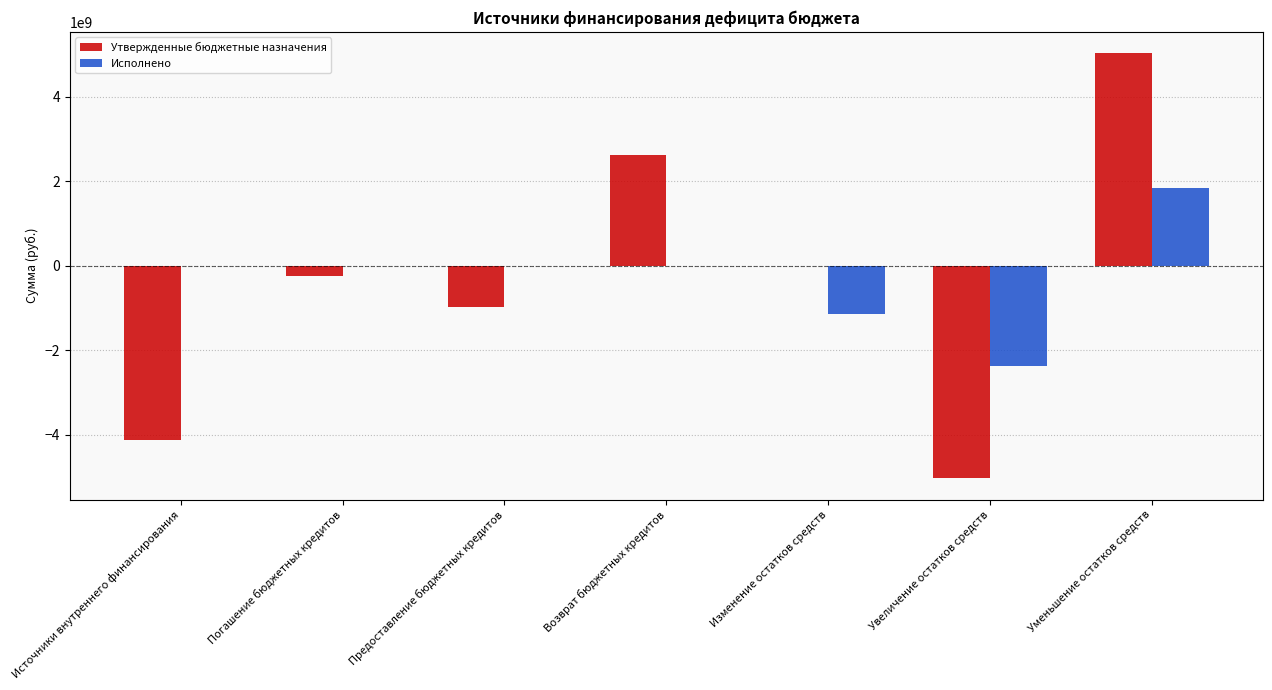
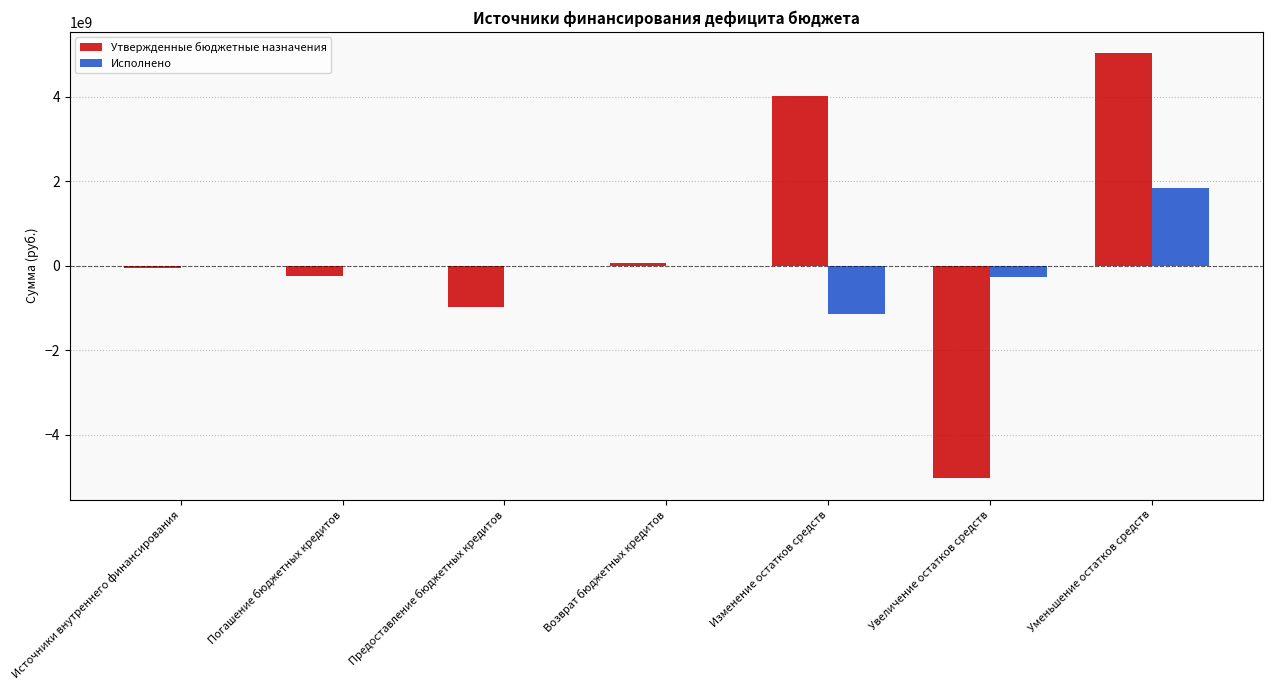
Утвержденные бюджетные назначения, Источники внутреннего финансирования: -4100000000 -> -100000000
Утвержденные бюджетные назначения, Возврат бюджетных кредитов: 2600000000 -> 100000000
Утвержденные бюджетные назначения, Изменение остатков средств: 0 -> 4000000000
Исполнено, Увеличение остатков средств: -2400000000 -> -300000000
